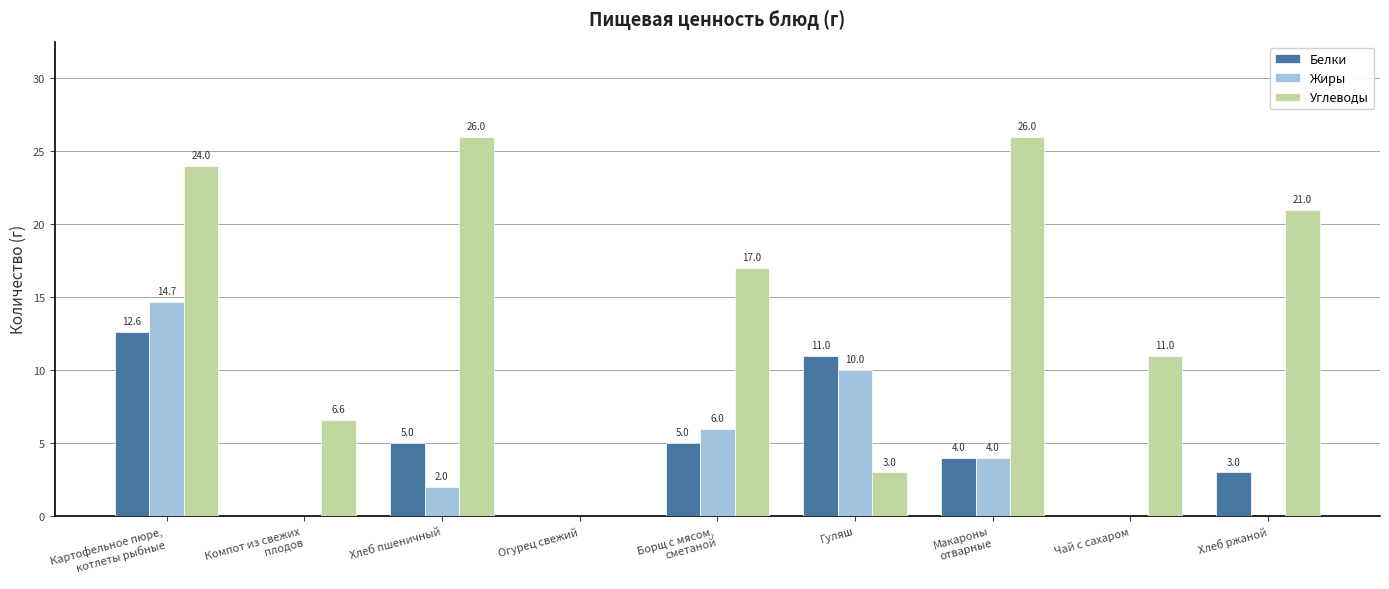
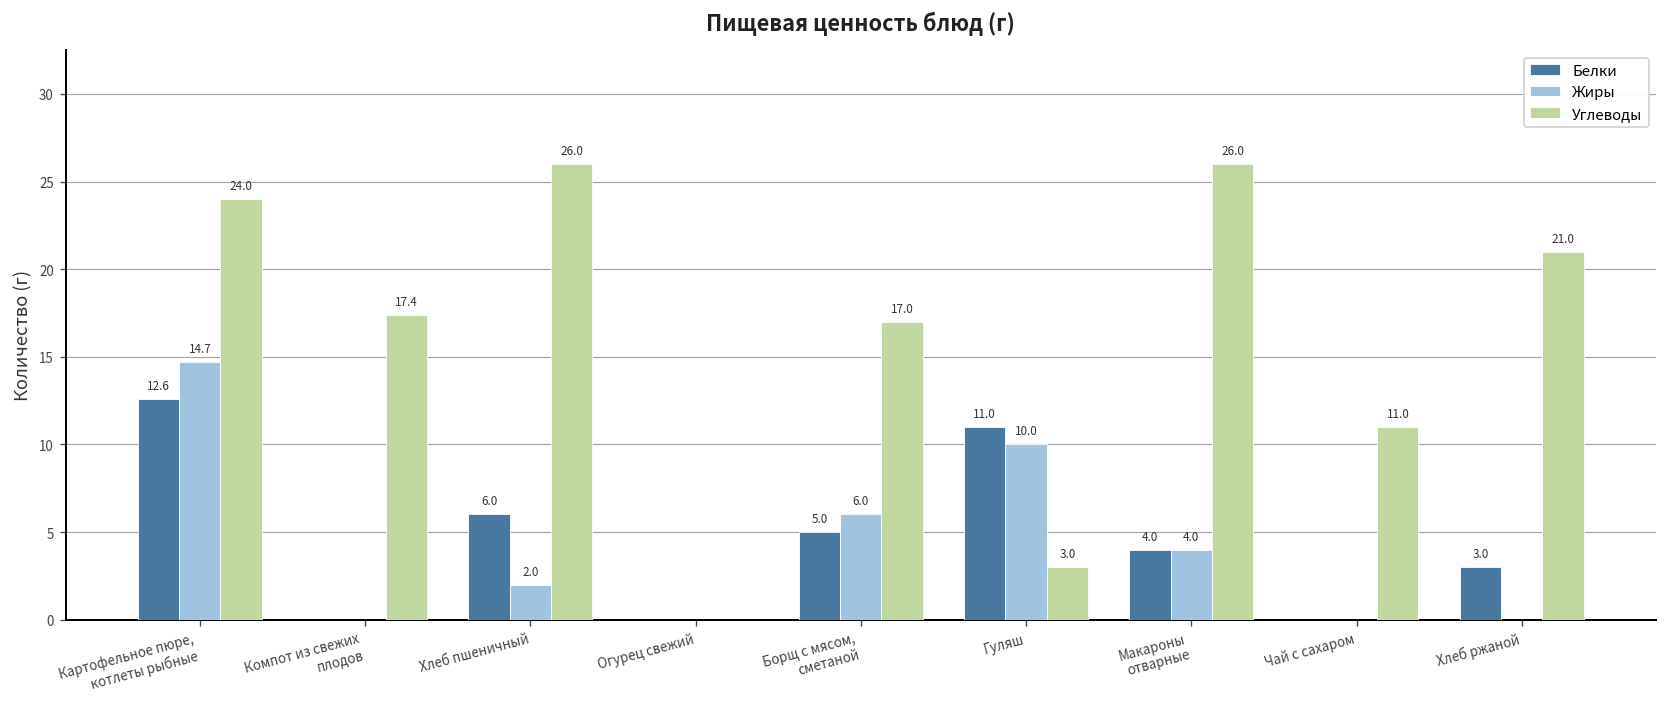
Углеводы, Компот из свежих плодов: 6.6 -> 17.4
Белки, Хлеб пшеничный: 5.0 -> 6.0
